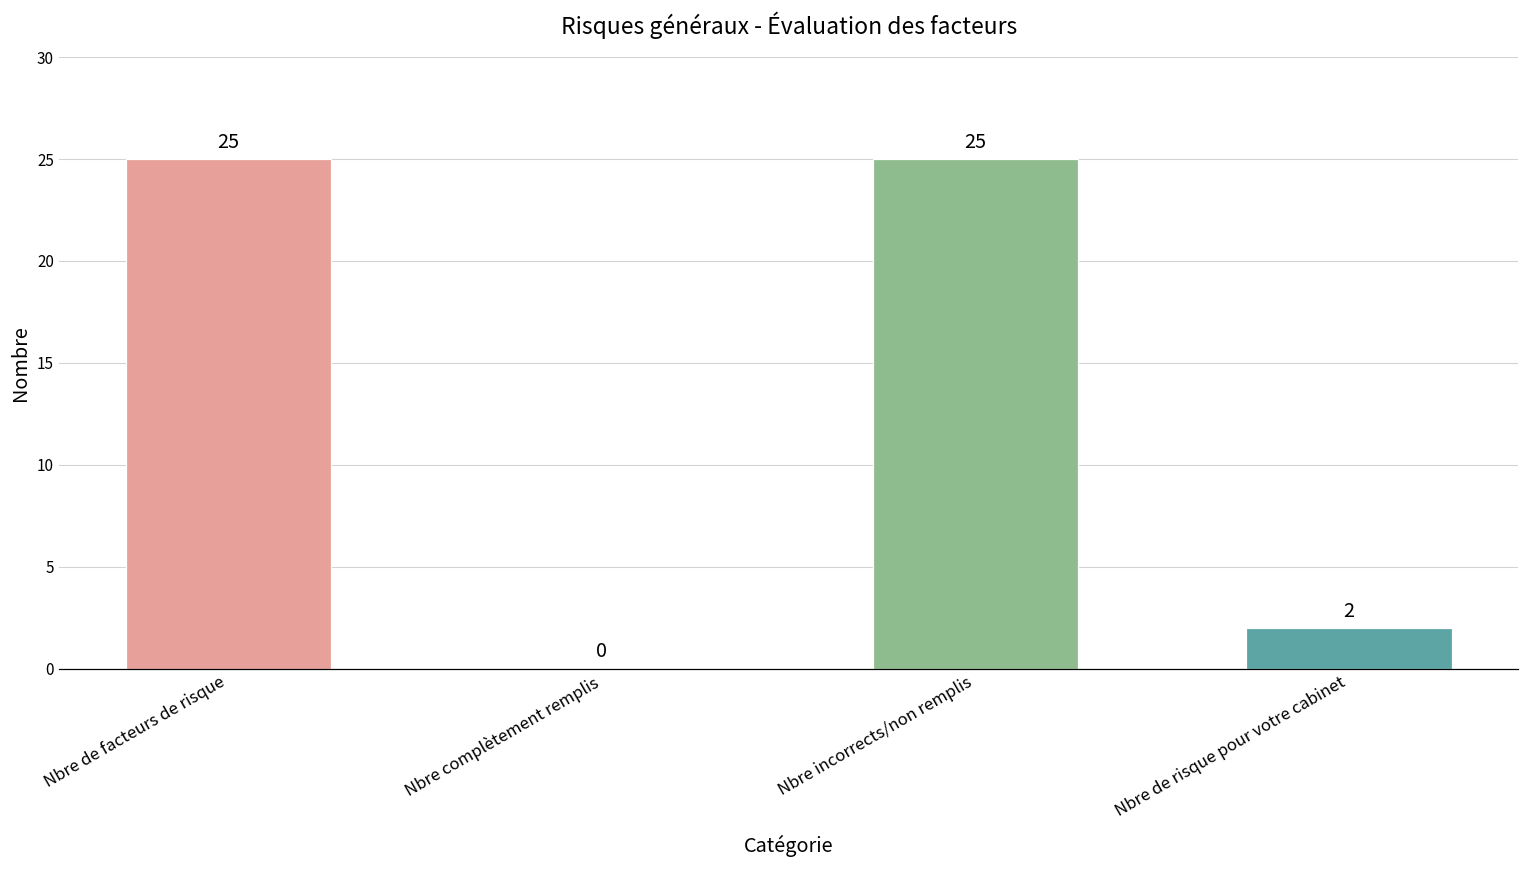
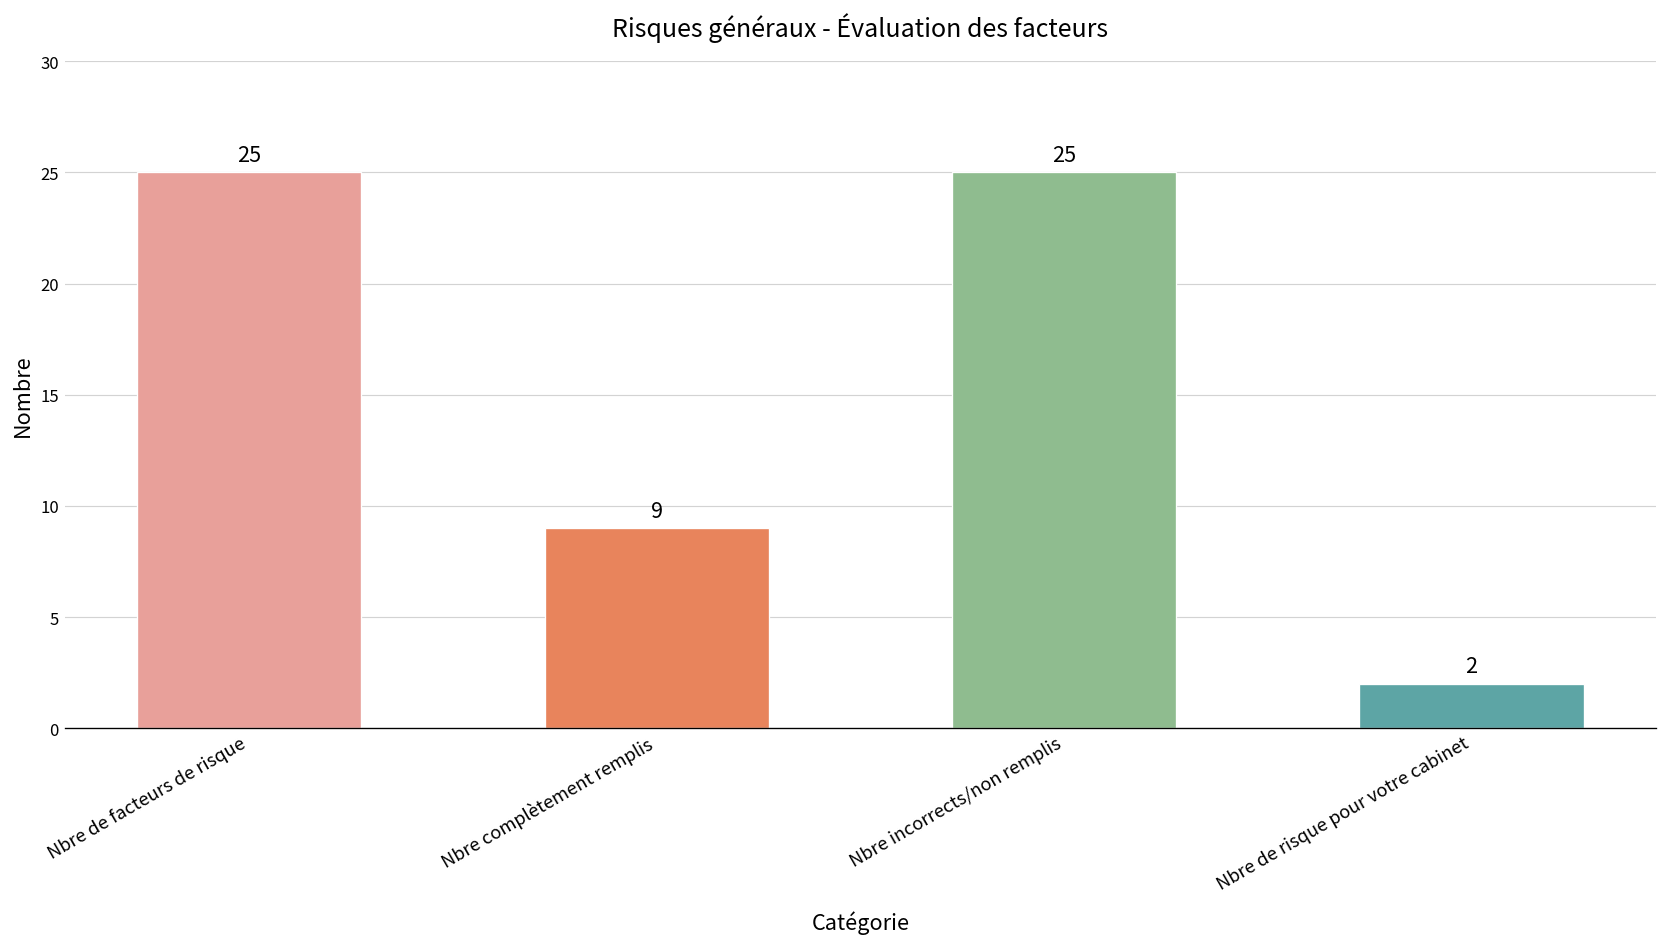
Nbre complètement remplis: 0 -> 9
